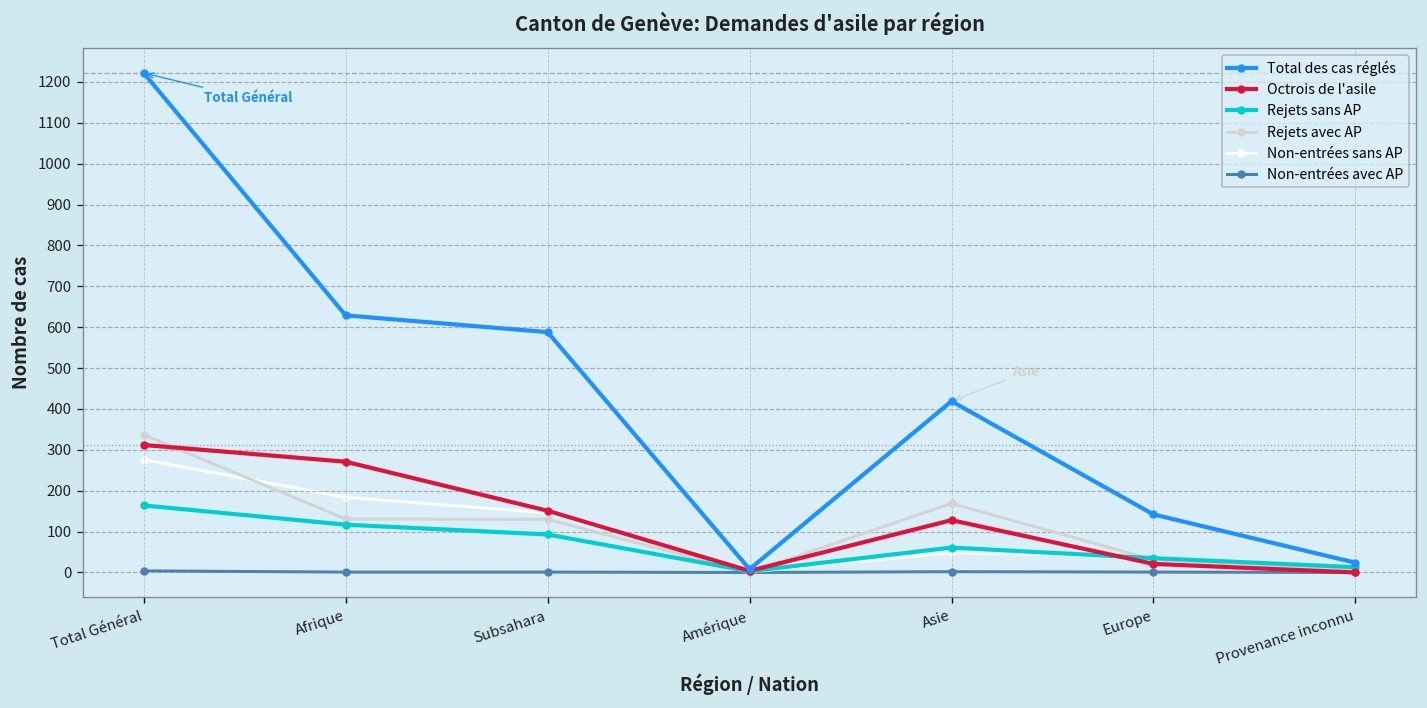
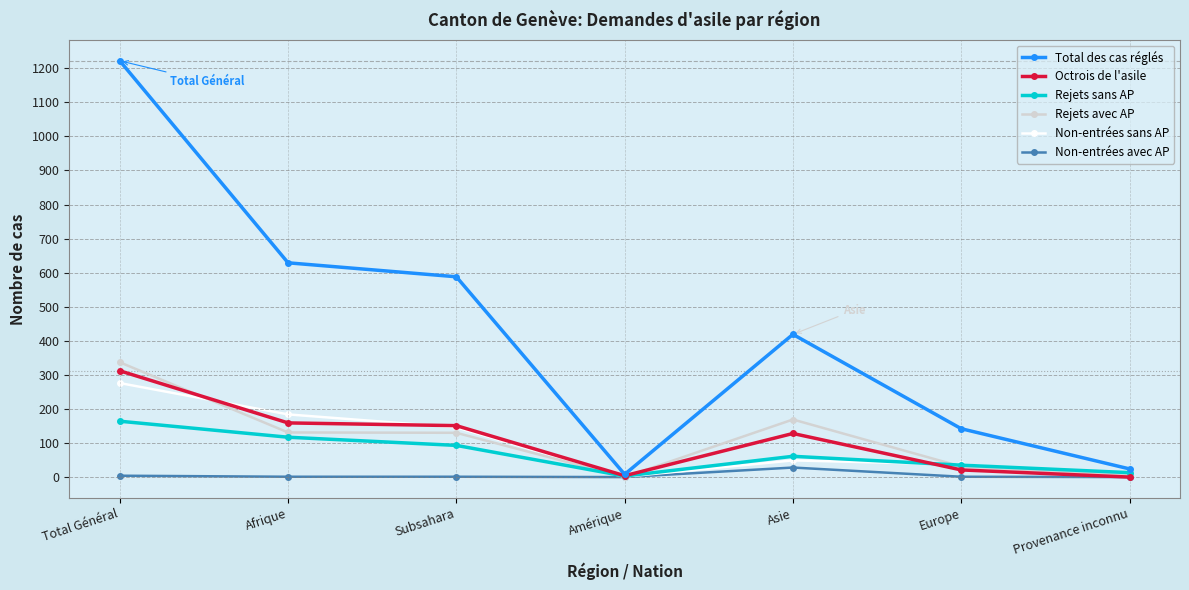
Octrois de l'asile, Afrique: 270 -> 160
Non-entrées avec AP, Asie: 0 -> 30
